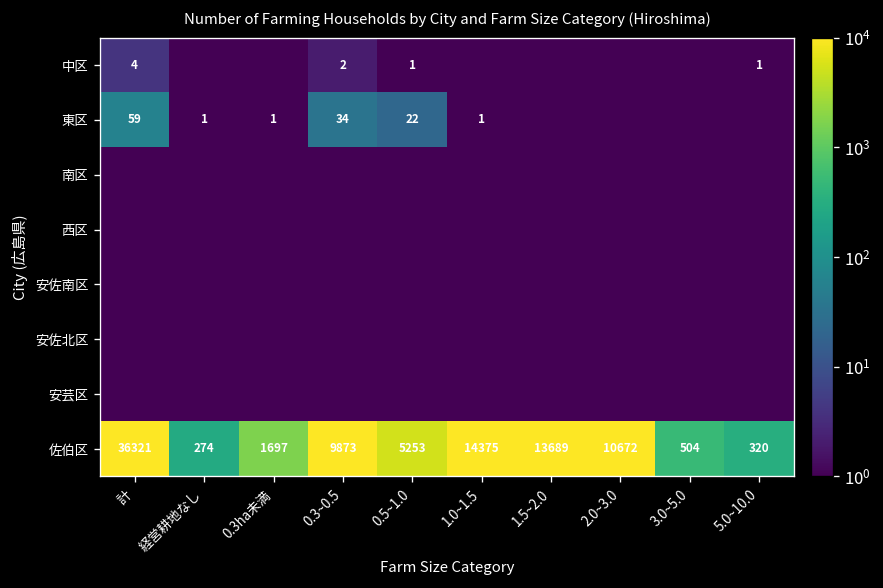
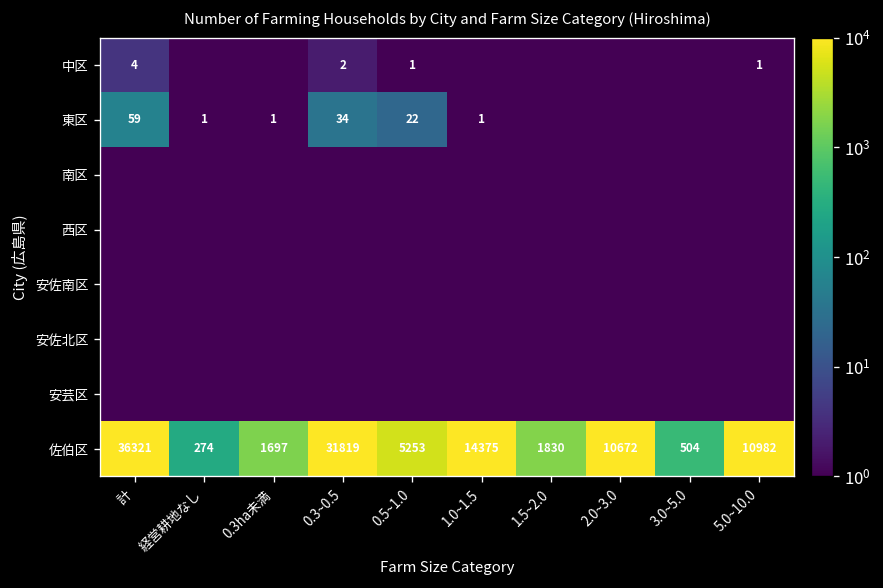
佐伯区, 0.3~0.5: 9873 -> 31819
佐伯区, 1.5~2.0: 13689 -> 1830
佐伯区, 5.0~10.0: 320 -> 10982
